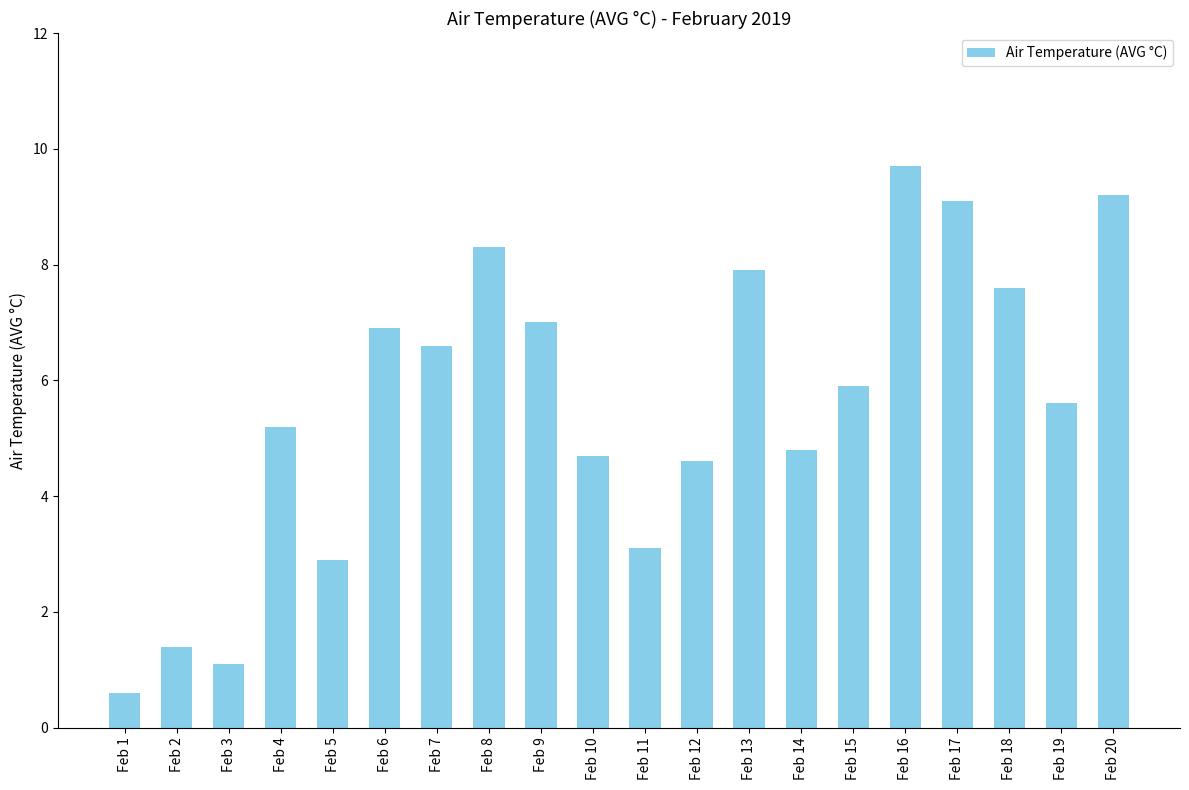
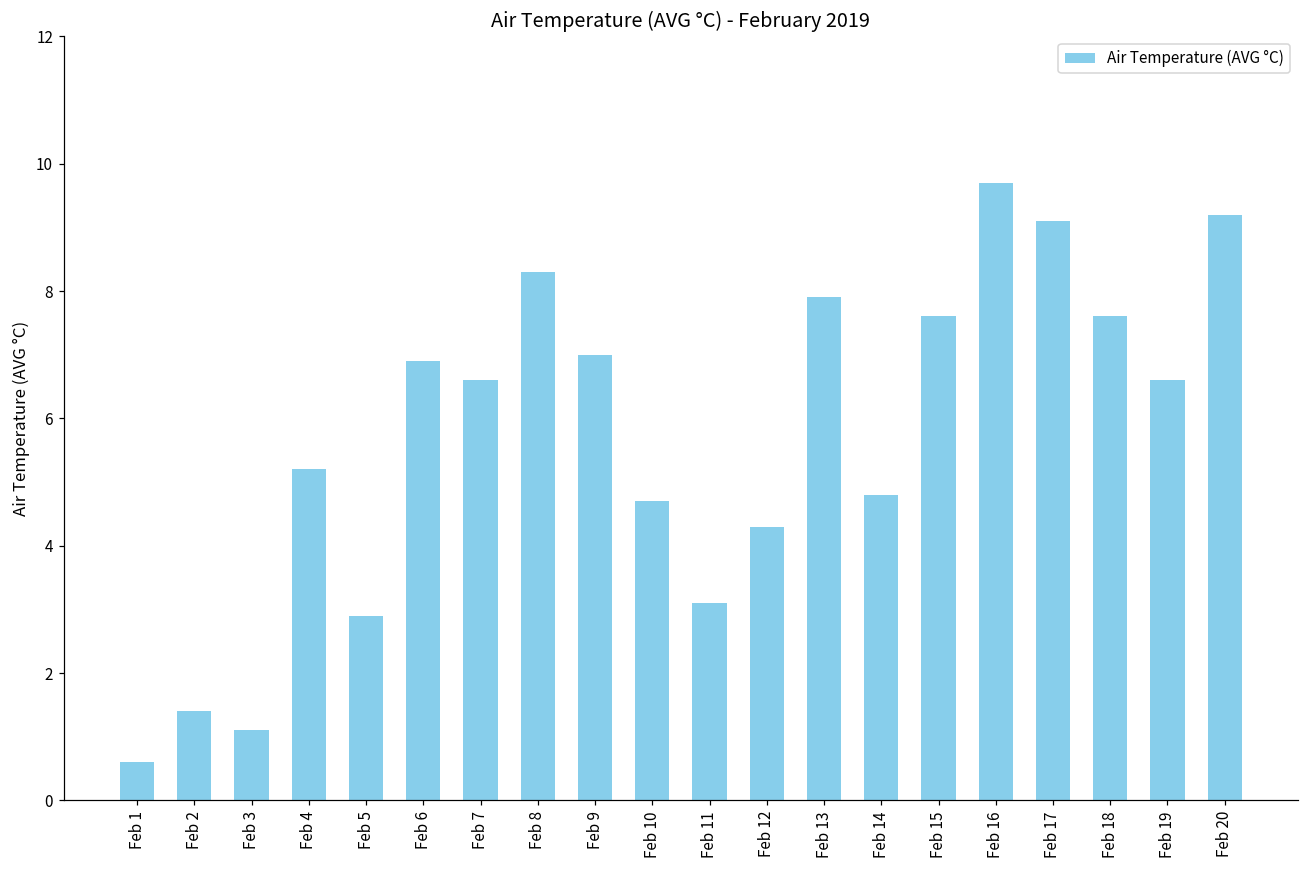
Feb 12: 4.6 -> 4.3
Feb 15: 5.9 -> 7.6
Feb 19: 5.6 -> 6.6
